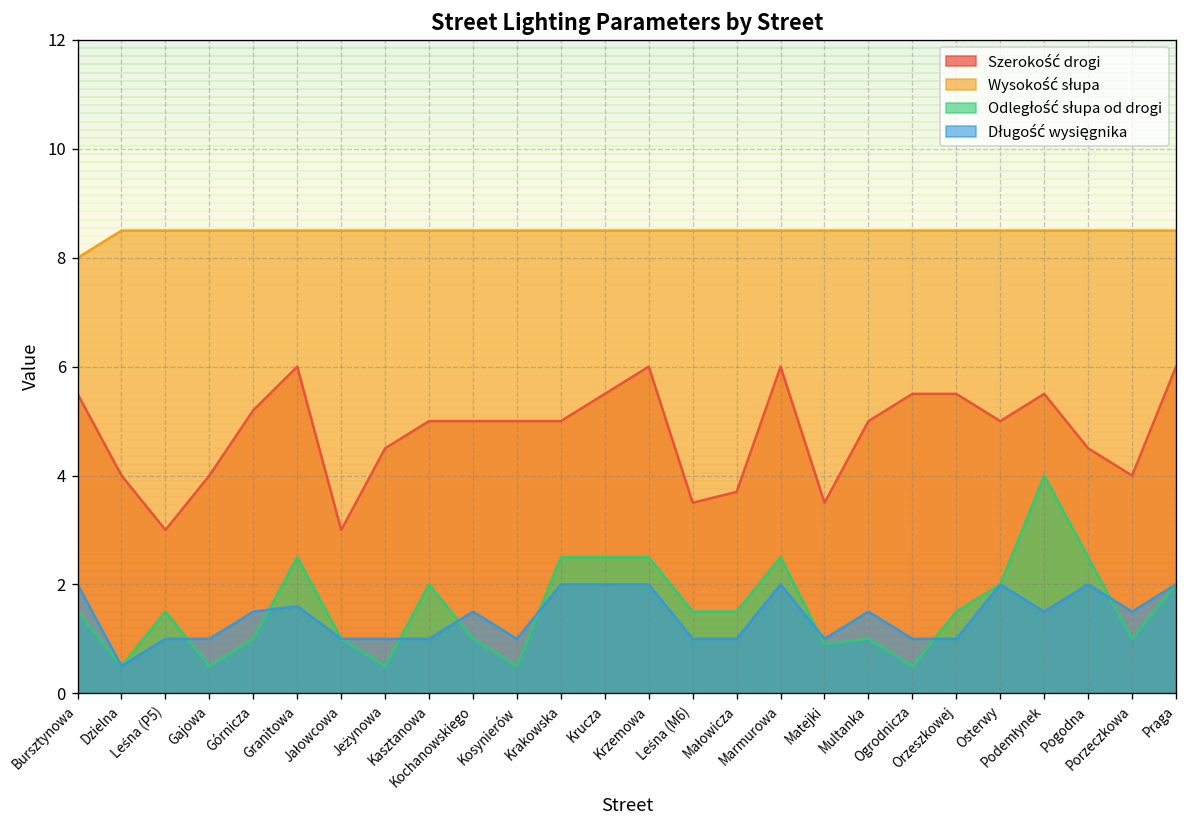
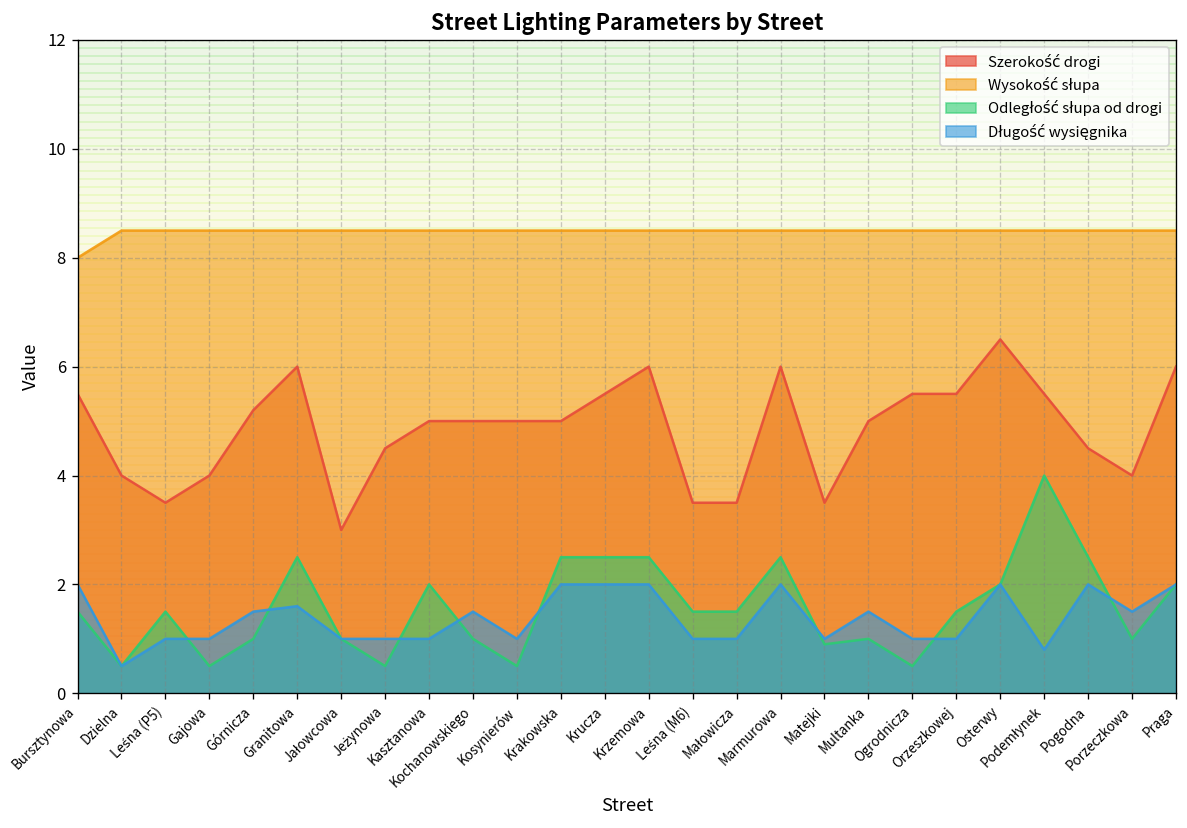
Szerokość drogi, Leśna (P5): 3.0 -> 3.5
Szerokość drogi, Małowicza: 3.7 -> 3.5
Szerokość drogi, Osterwy: 5.0 -> 6.5
Długość wysięgnika, Podemłynek: 1.5 -> 0.8
